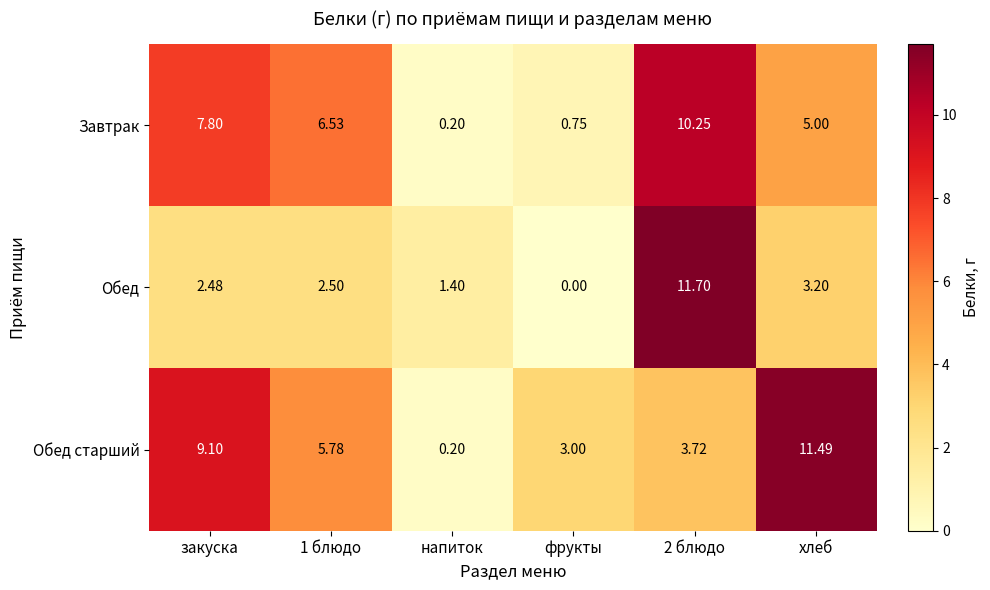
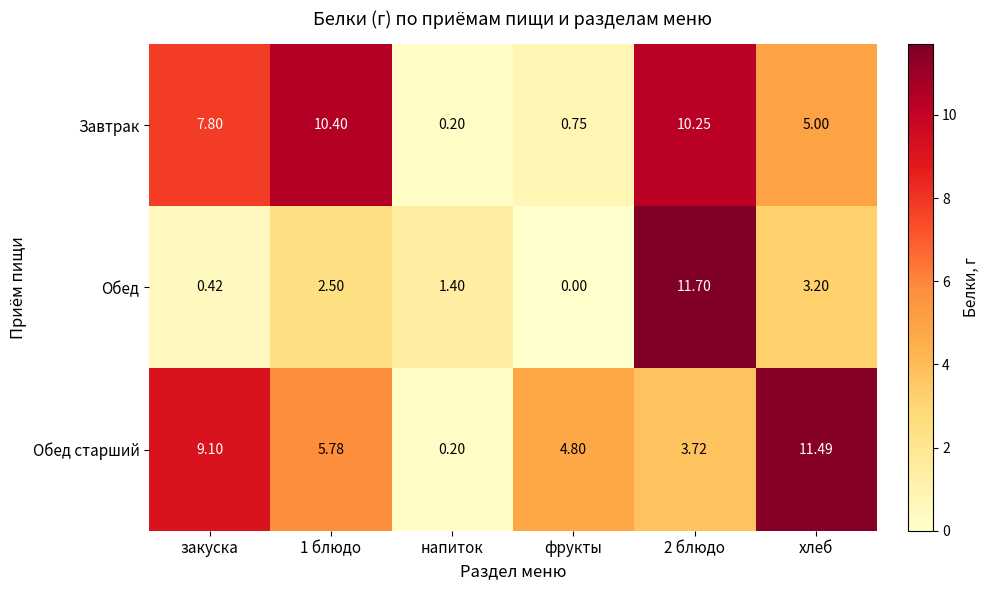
Завтрак, 1 блюдо: 6.53 -> 10.40
Обед, закуска: 2.48 -> 0.42
Обед старший, фрукты: 3.00 -> 4.80
